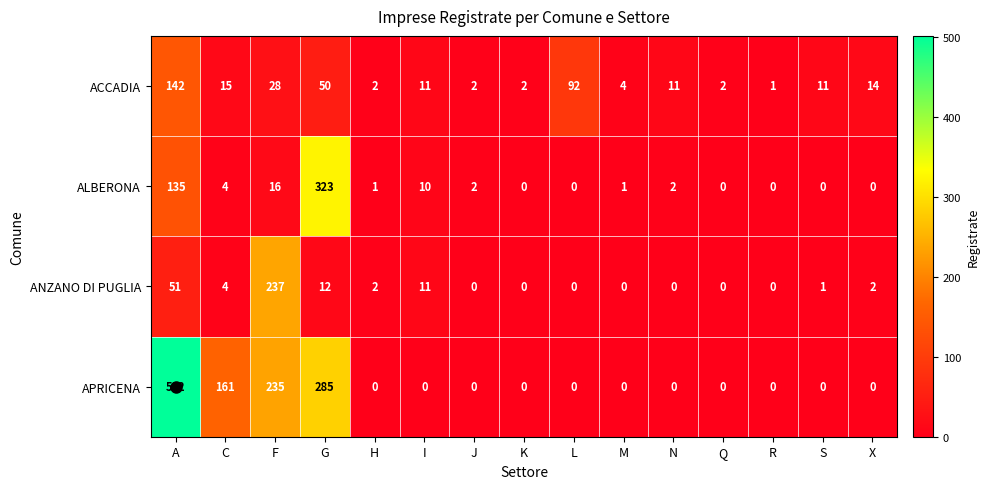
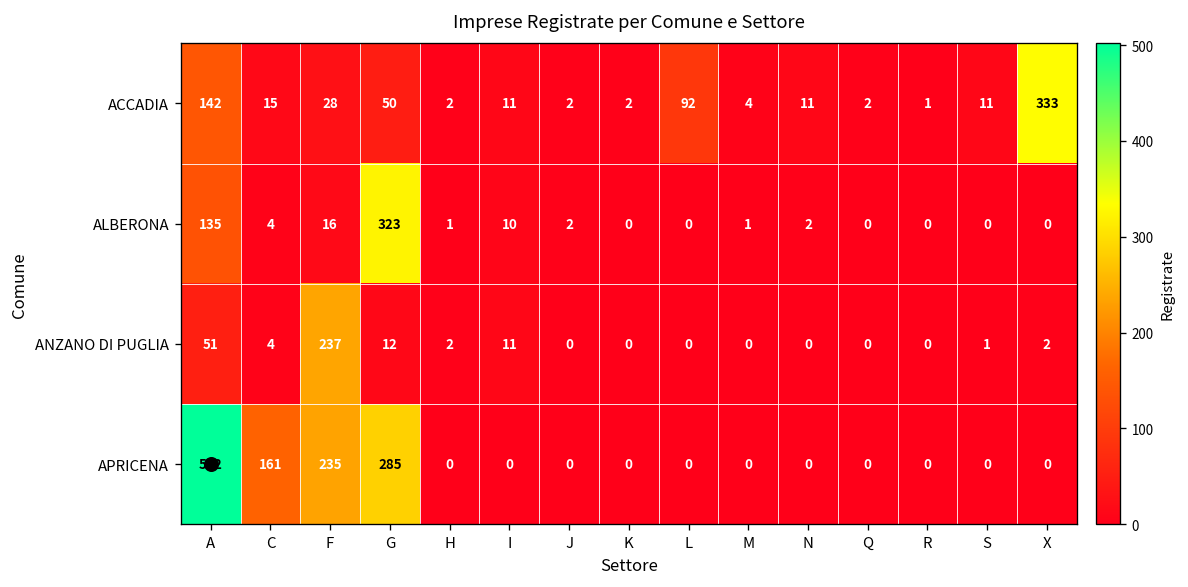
ACCADIA, X: 14 -> 333
